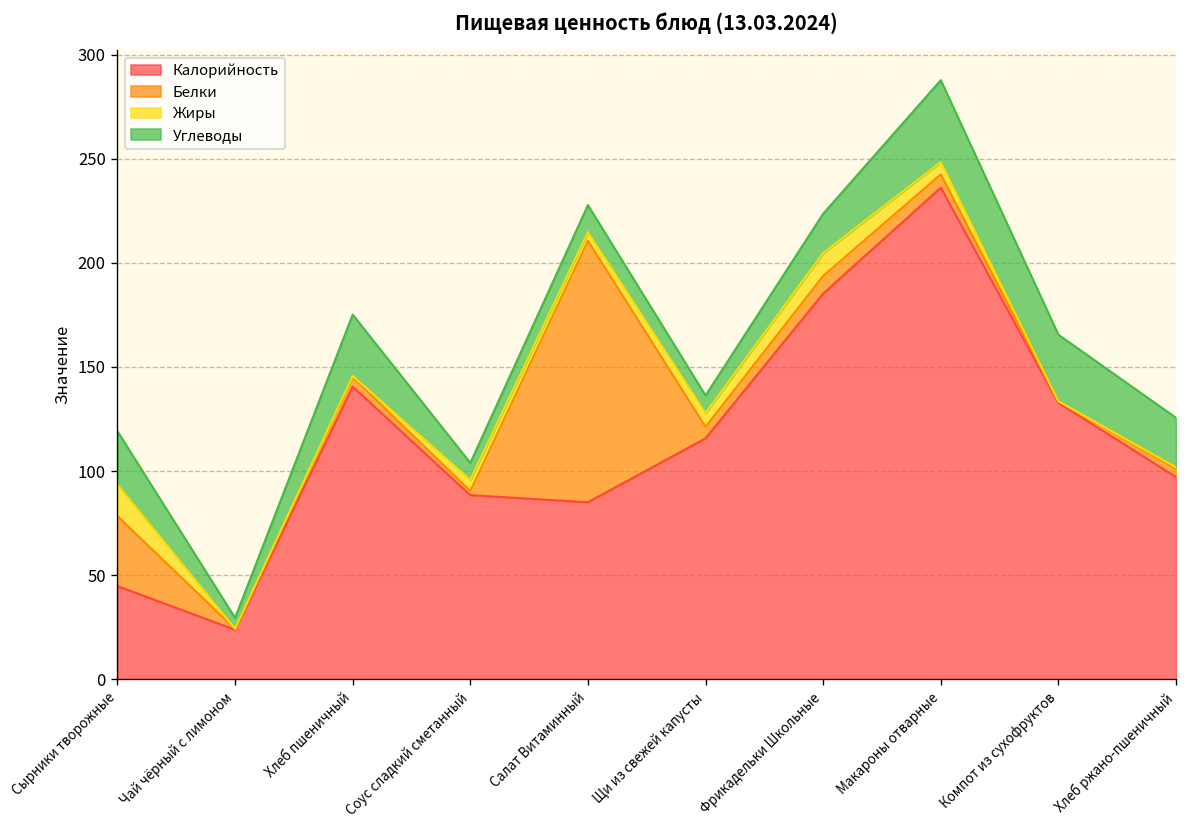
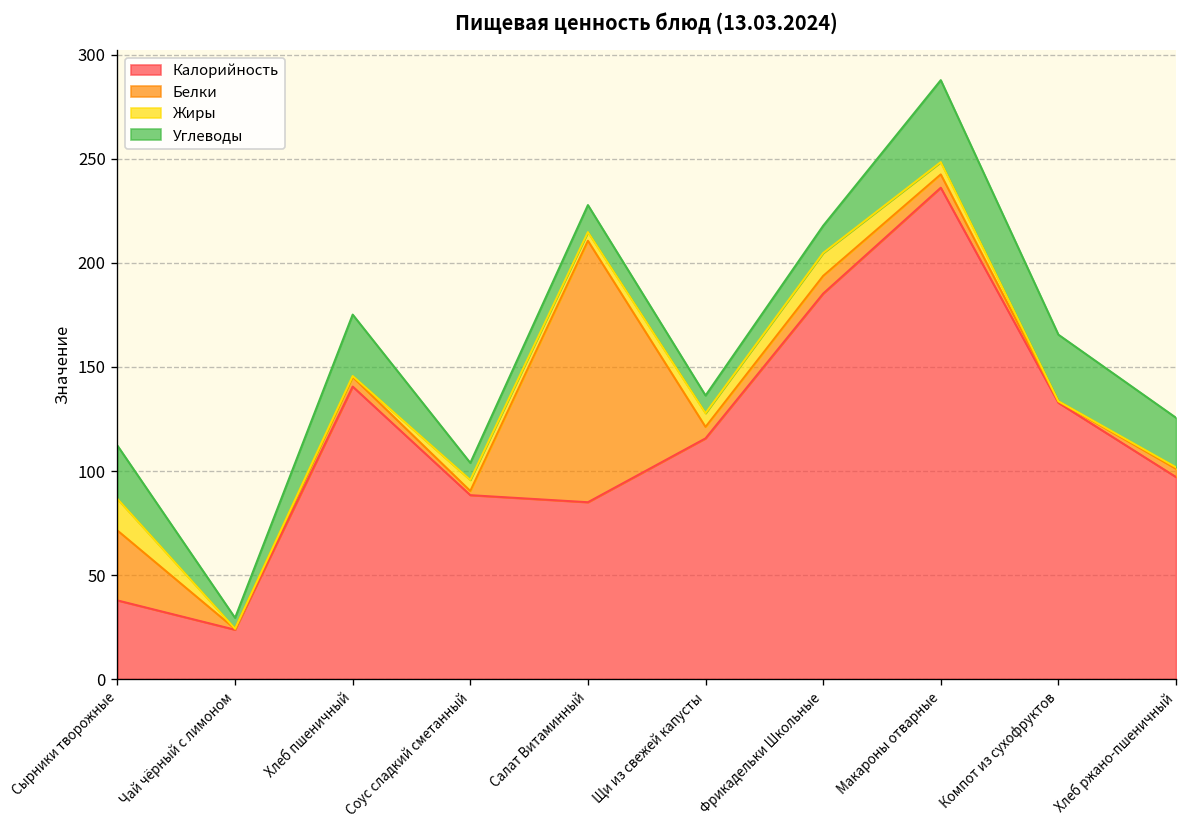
Калорийность, Сырники творожные: 45 -> 38
Углеводы, Фрикадельки Школьные: 19 -> 13
